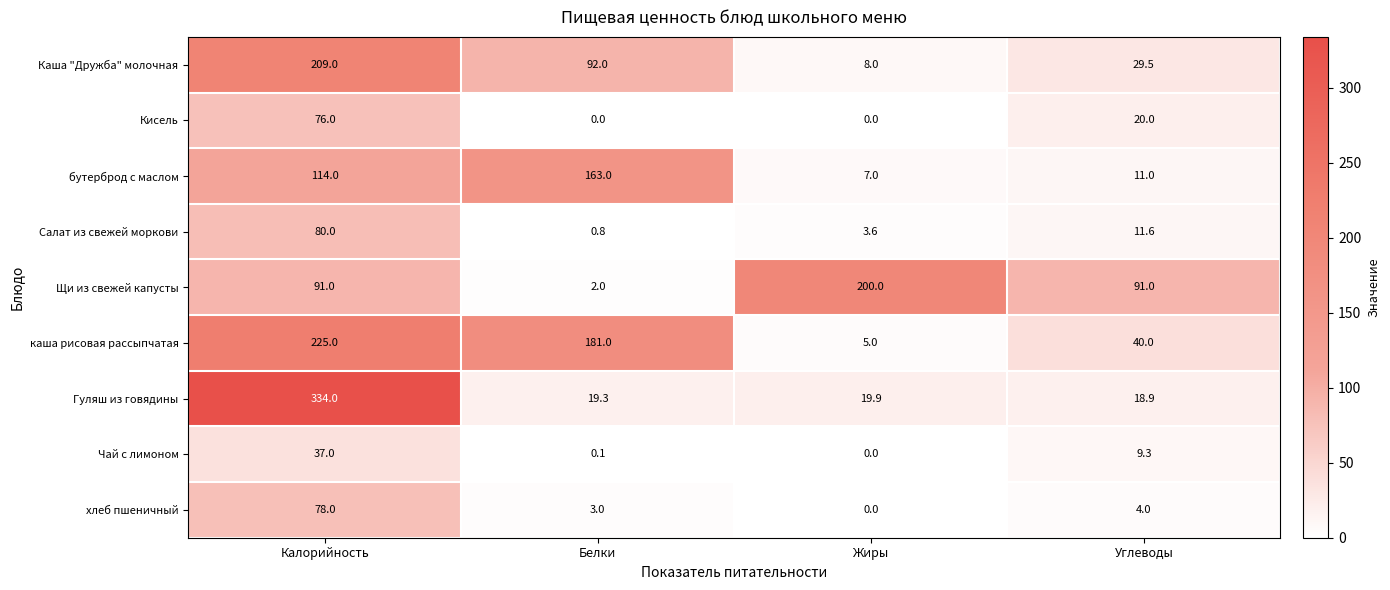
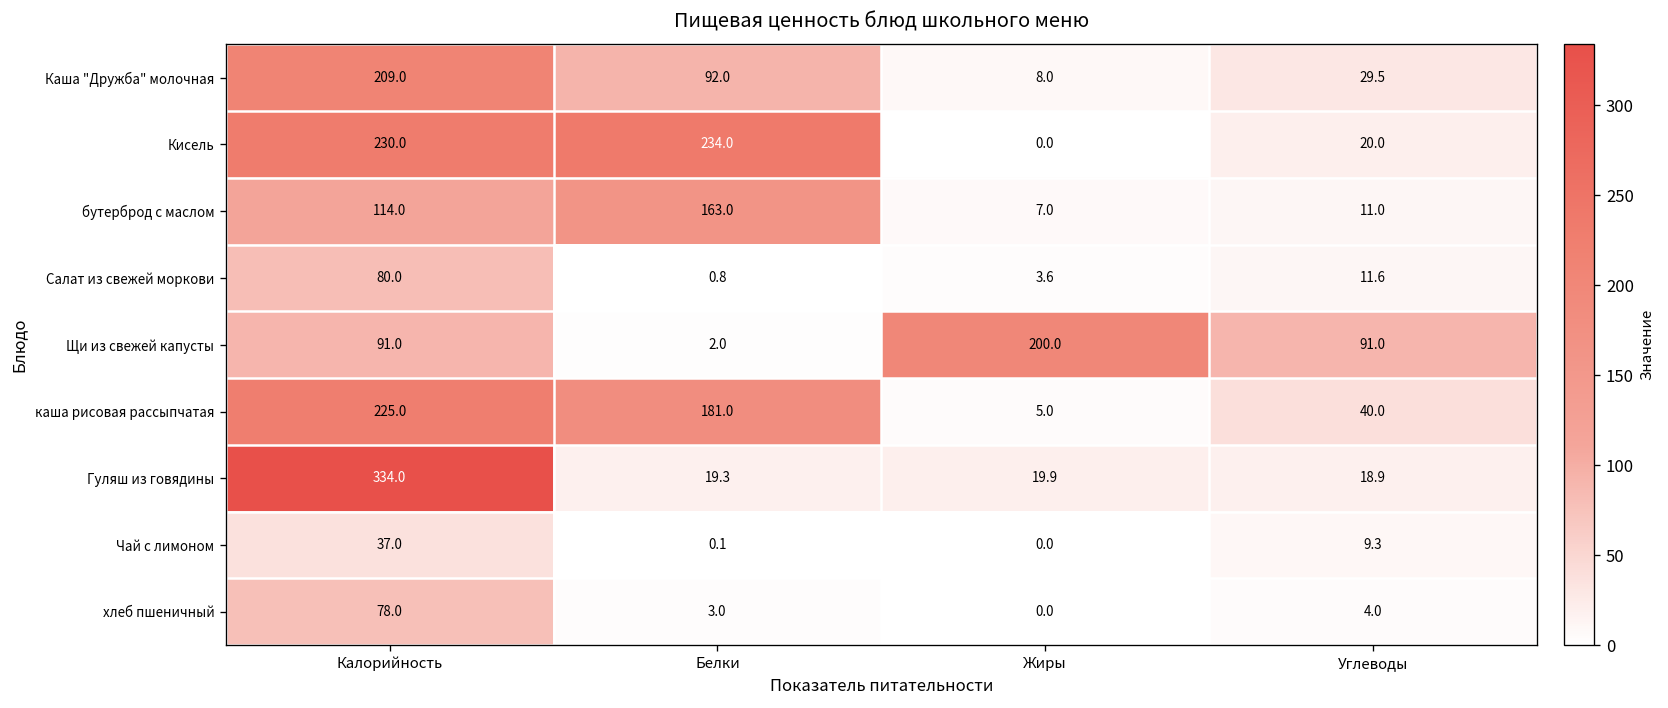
Кисель, Калорийность: 76.0 -> 230.0
Кисель, Белки: 0.0 -> 234.0
